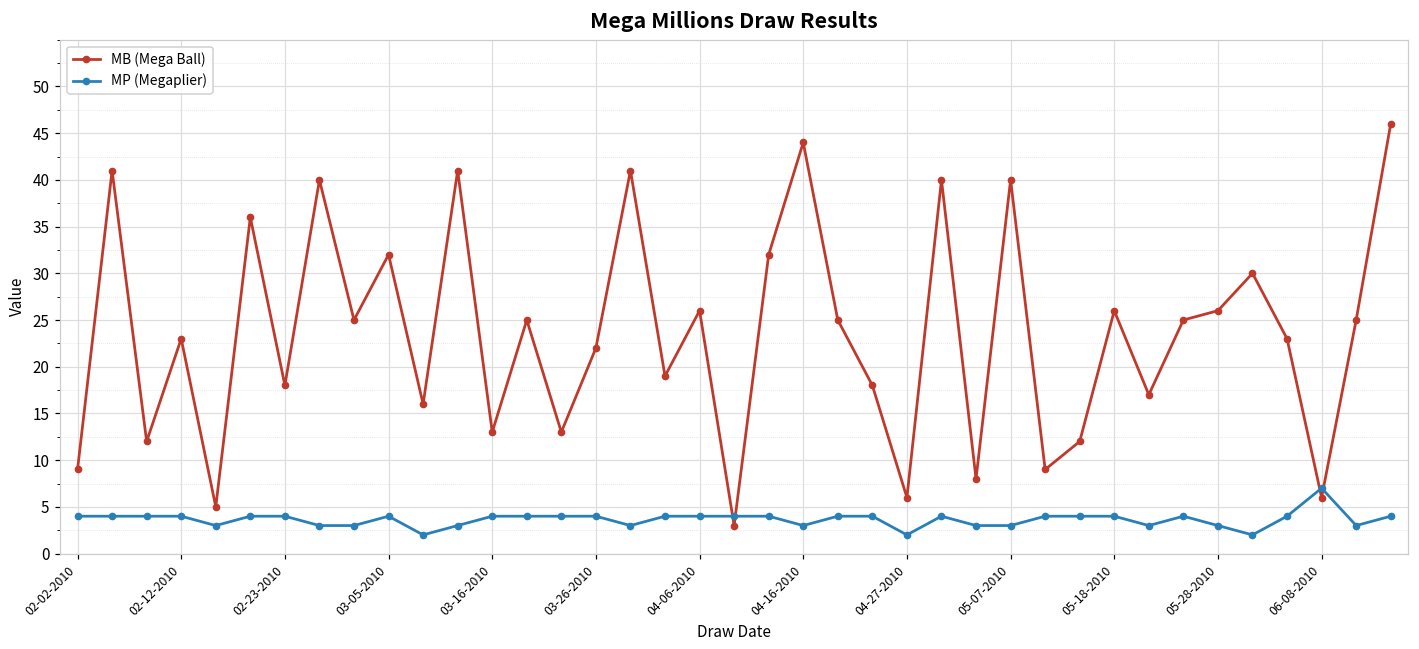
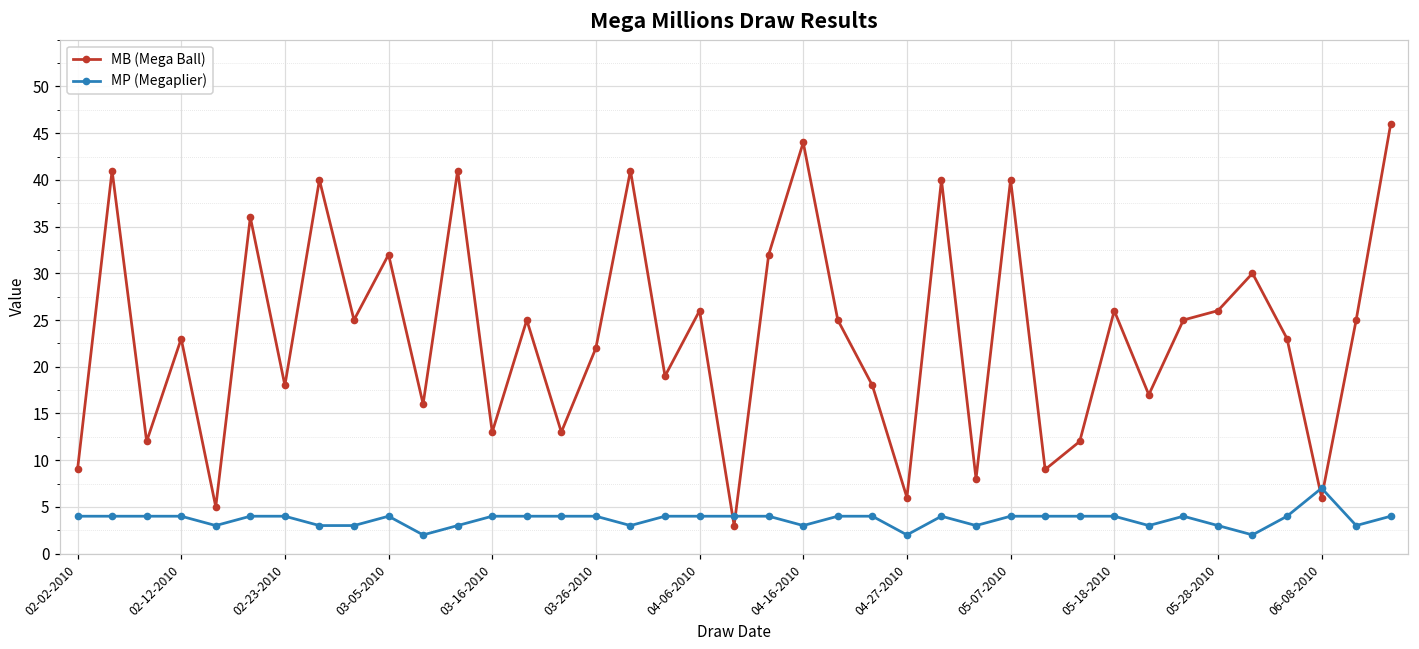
MP (Megaplier), 05-07-2010: 3 -> 4
